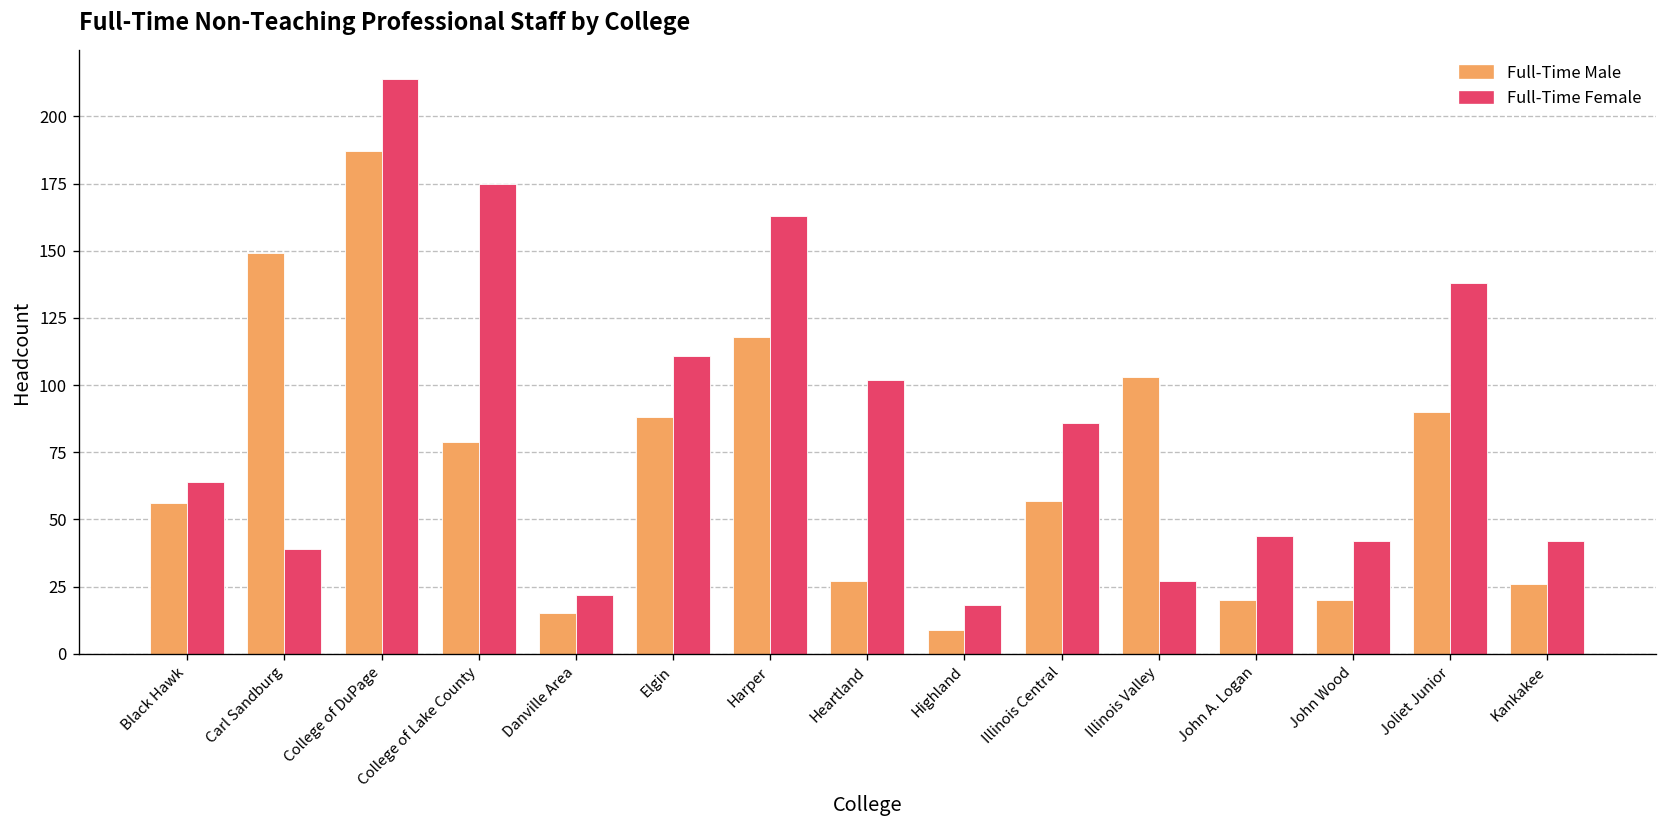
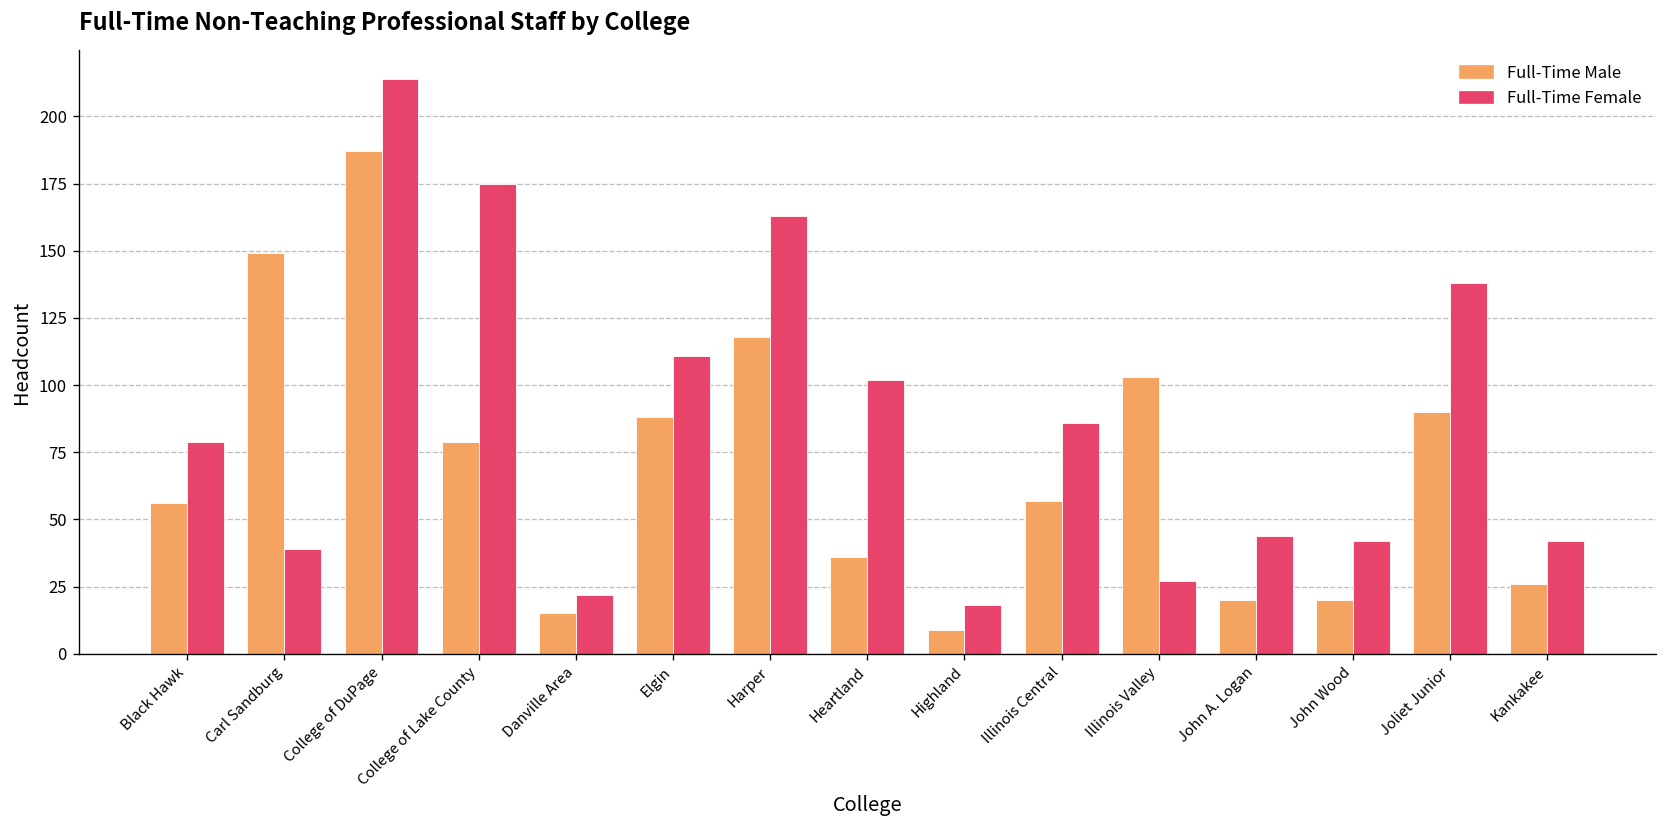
Full-Time Female, Black Hawk: 64 -> 79
Full-Time Male, Heartland: 27 -> 36
